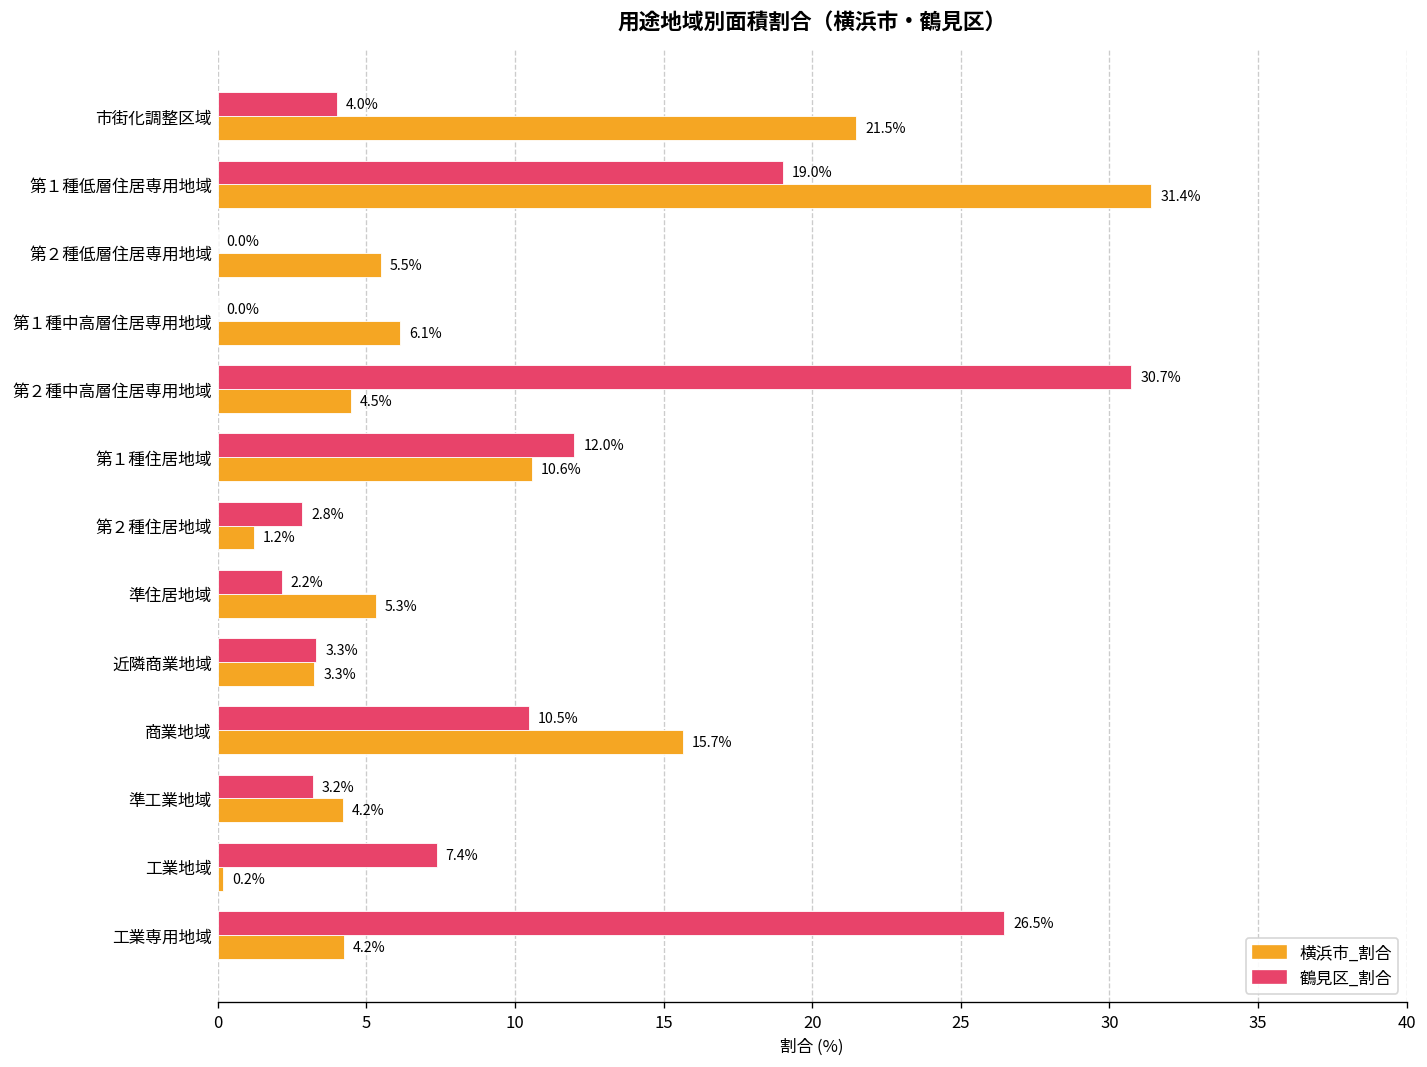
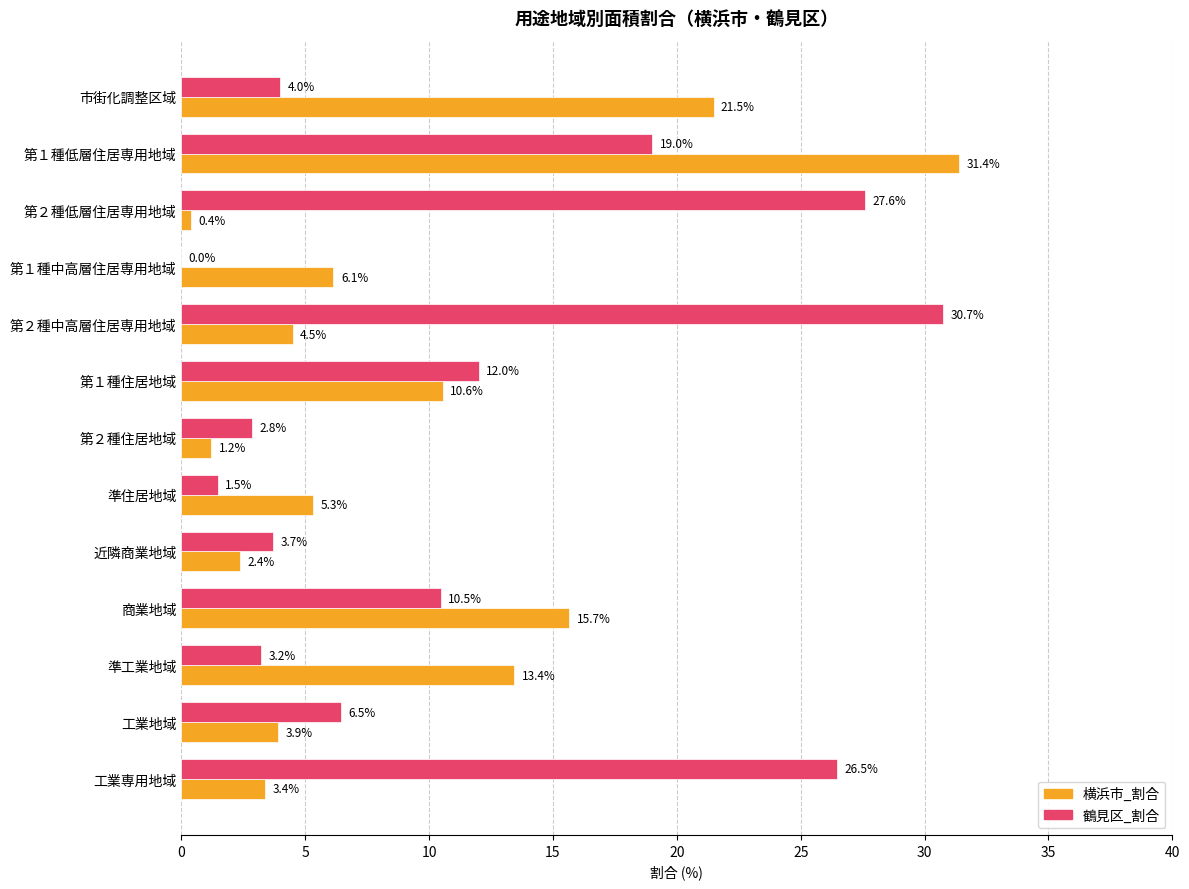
鶴見区_割合, 第２種低層住居専用地域: 0.0% -> 27.6%
横浜市_割合, 第２種低層住居専用地域: 5.5% -> 0.4%
鶴見区_割合, 準住居地域: 2.2% -> 1.5%
鶴見区_割合, 近隣商業地域: 3.3% -> 3.7%
横浜市_割合, 近隣商業地域: 3.3% -> 2.4%
横浜市_割合, 準工業地域: 4.2% -> 13.4%
鶴見区_割合, 工業地域: 7.4% -> 6.5%
横浜市_割合, 工業地域: 0.2% -> 3.9%
横浜市_割合, 工業専用地域: 4.2% -> 3.4%
